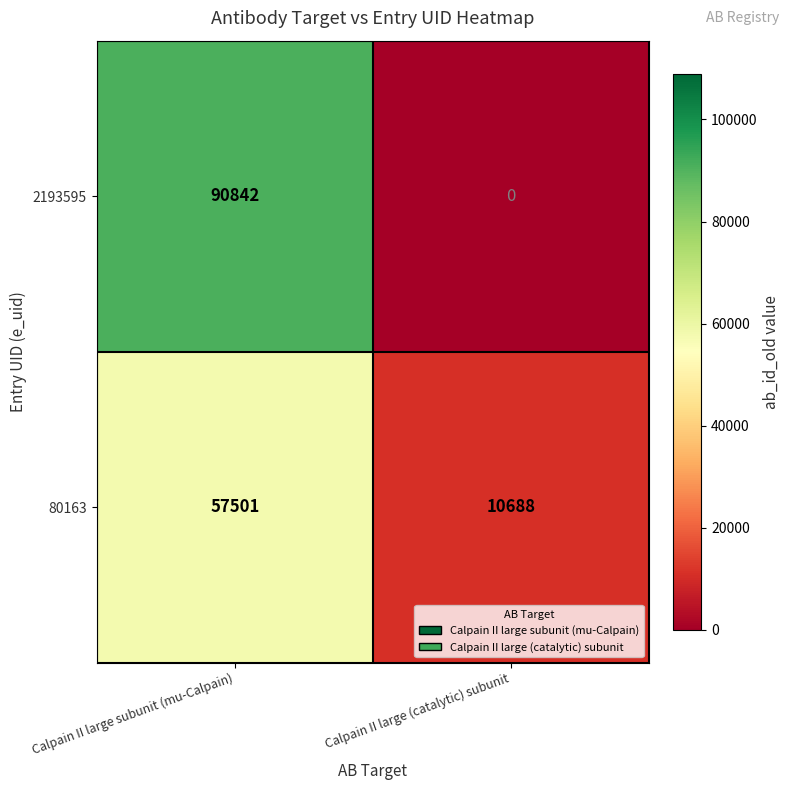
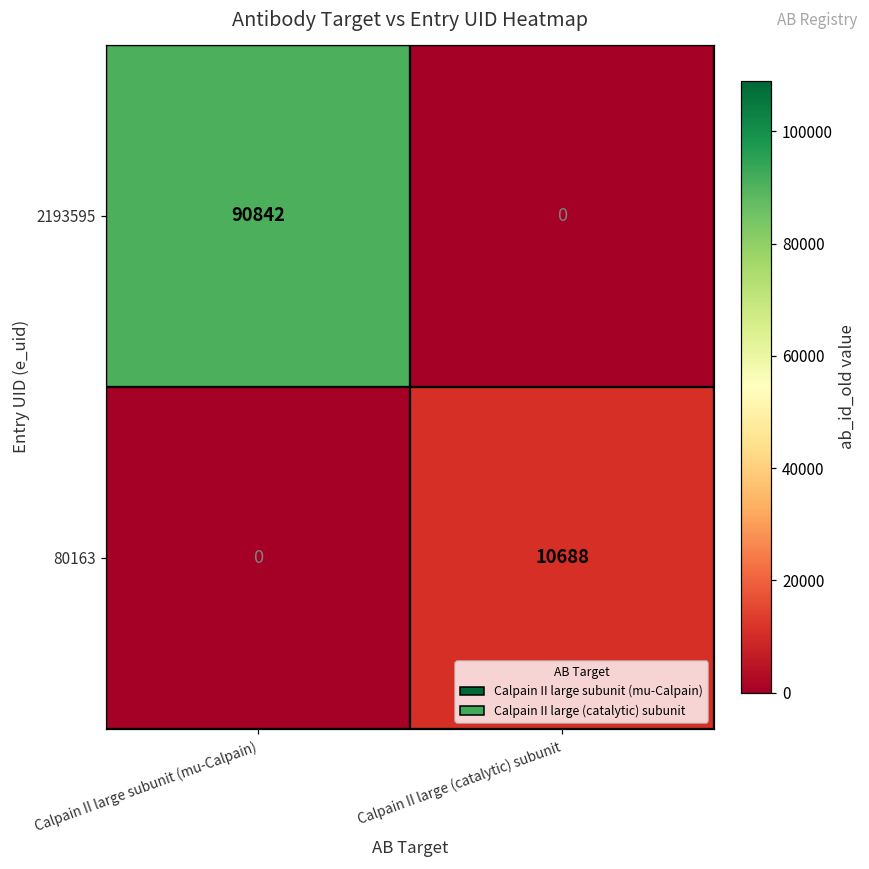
80163, Calpain II large subunit (mu-Calpain): 57501 -> 0
